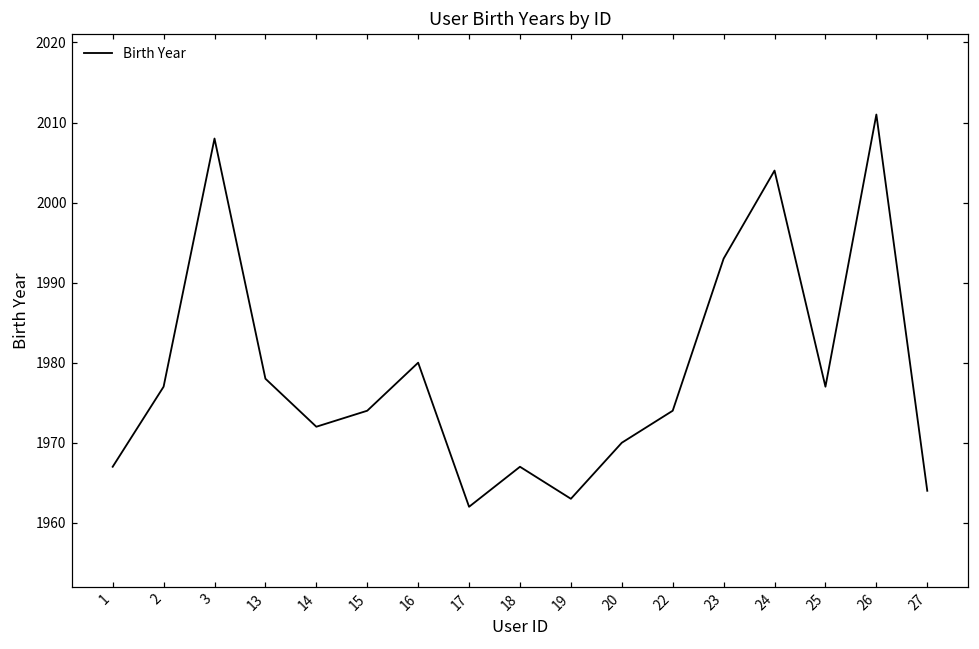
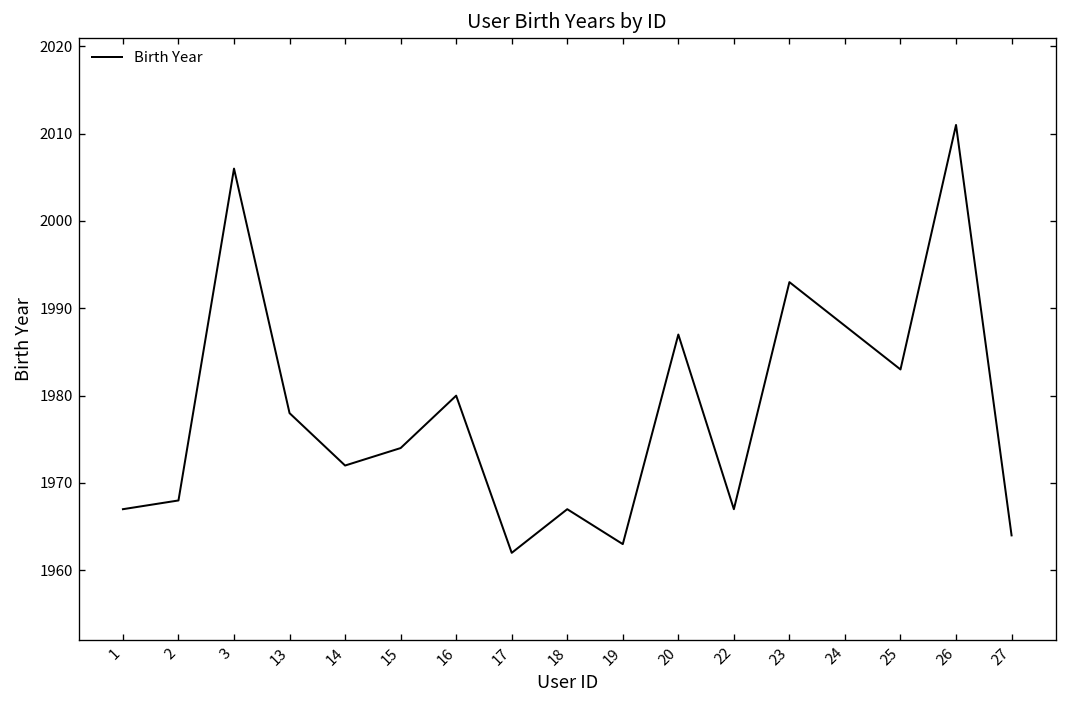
2: 1977 -> 1968
3: 2008 -> 2006
20: 1970 -> 1987
22: 1974 -> 1967
24: 2004 -> 1988
25: 1977 -> 1983
